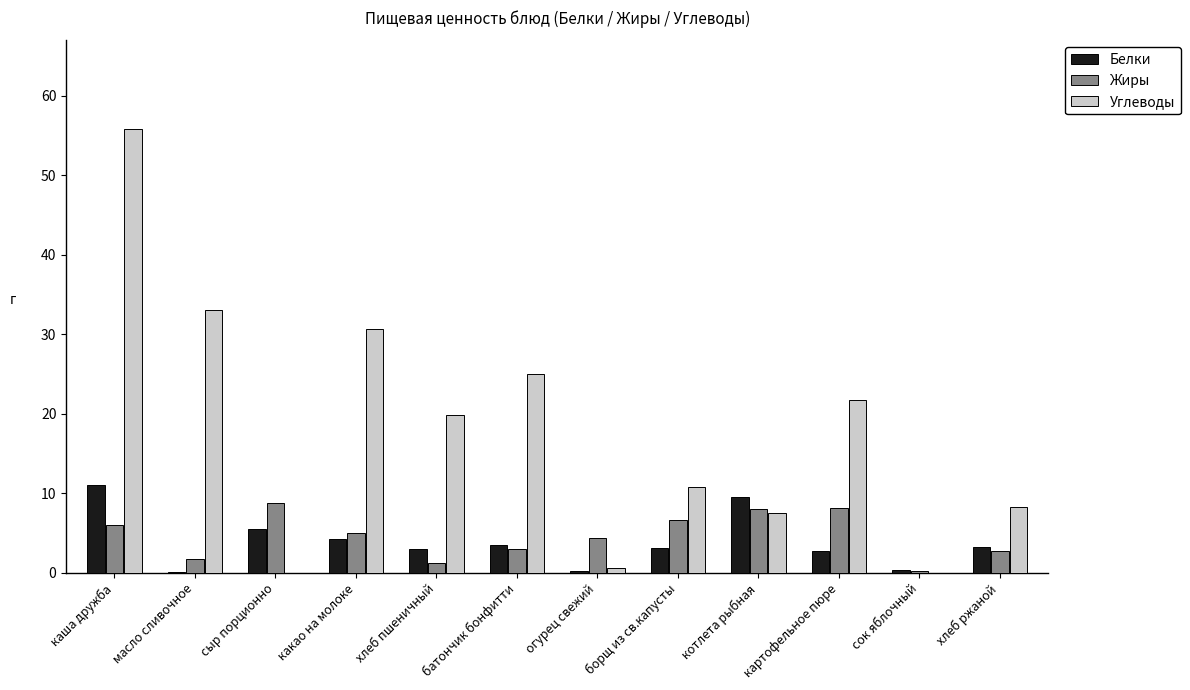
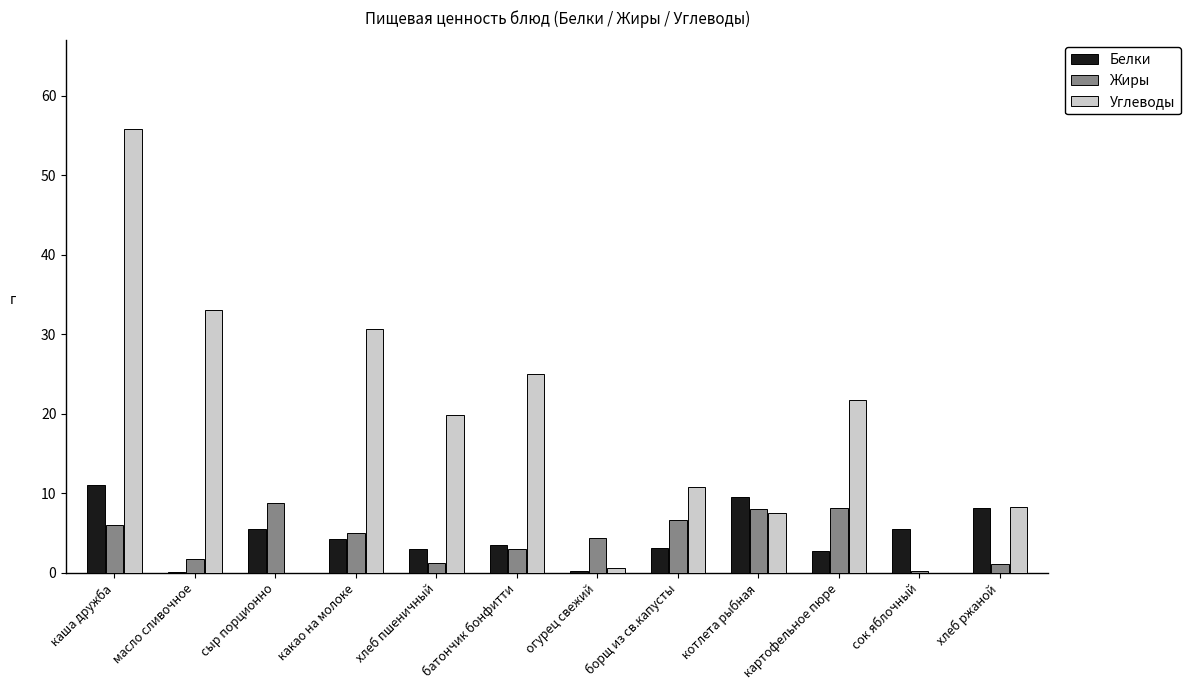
Белки, сок яблочный: 0 -> 6
Белки, хлеб ржаной: 3 -> 8
Жиры, хлеб ржаной: 3 -> 1
